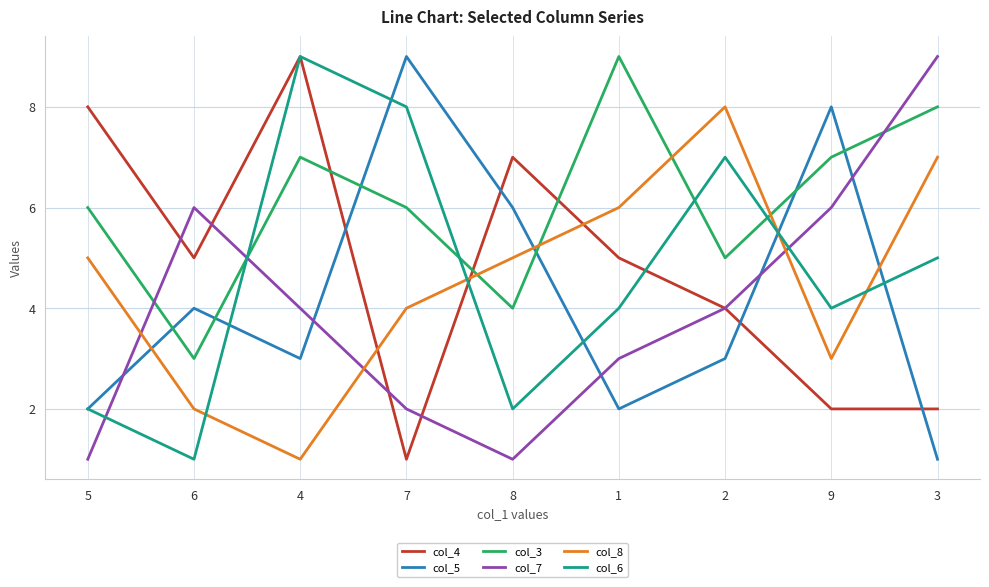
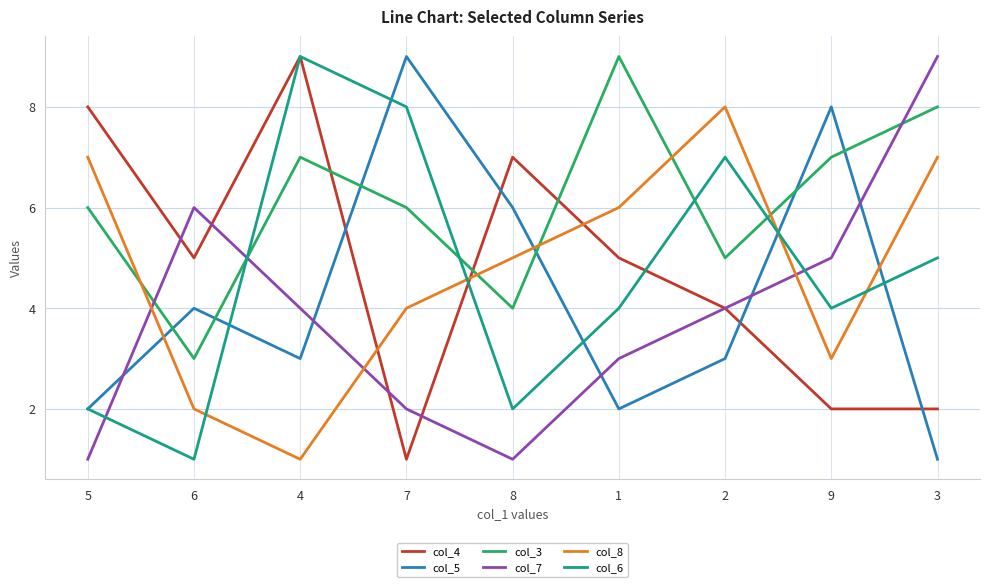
col_8, 5: 5 -> 7
col_7, 9: 6 -> 5
